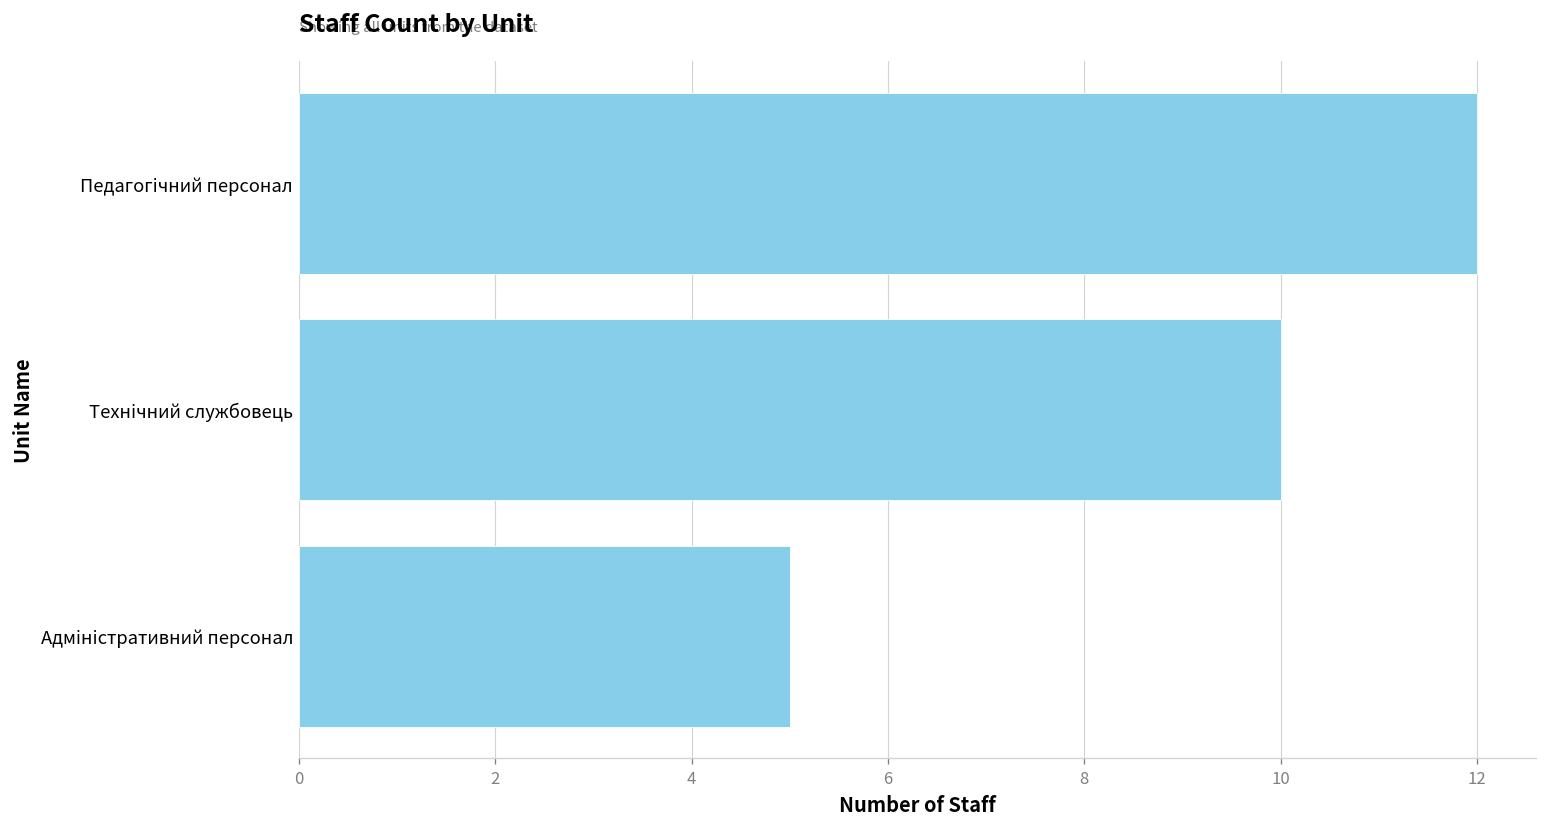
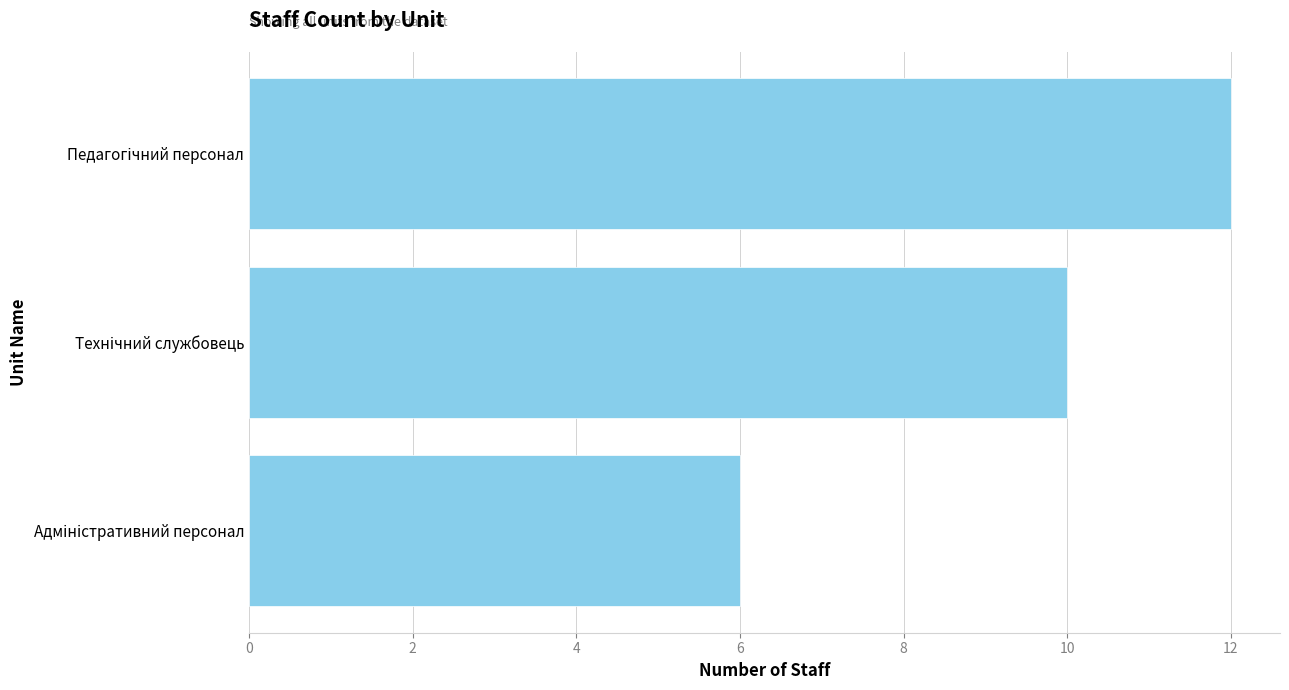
Адміністративний персонал: 5 -> 6
